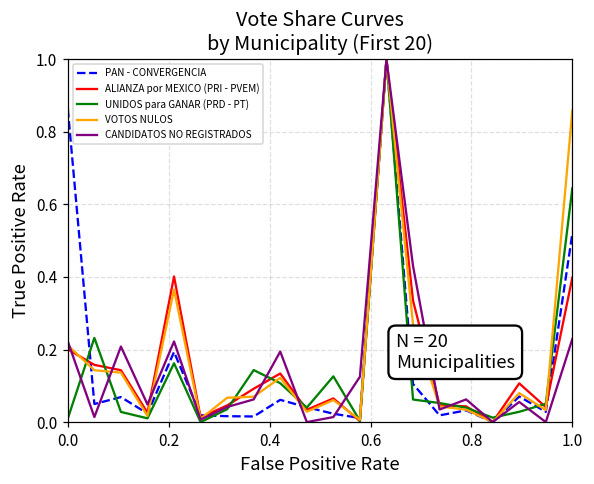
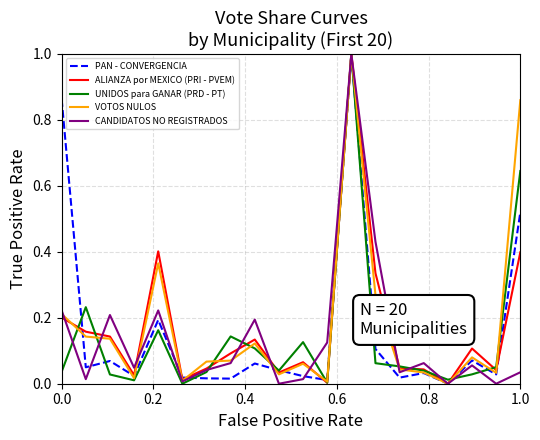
UNIDOS para GANAR (PRD - PT), 0.0: 0.01 -> 0.04
CANDIDATOS NO REGISTRADOS, 1.0: 0.23 -> 0.03
